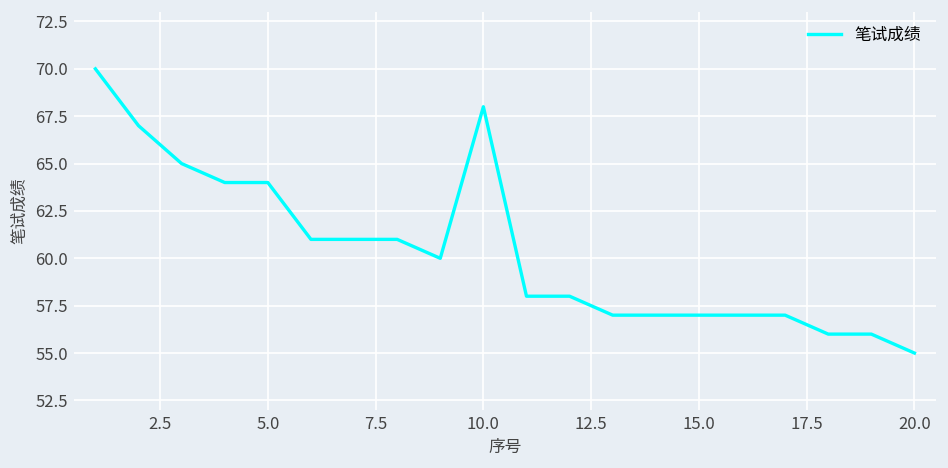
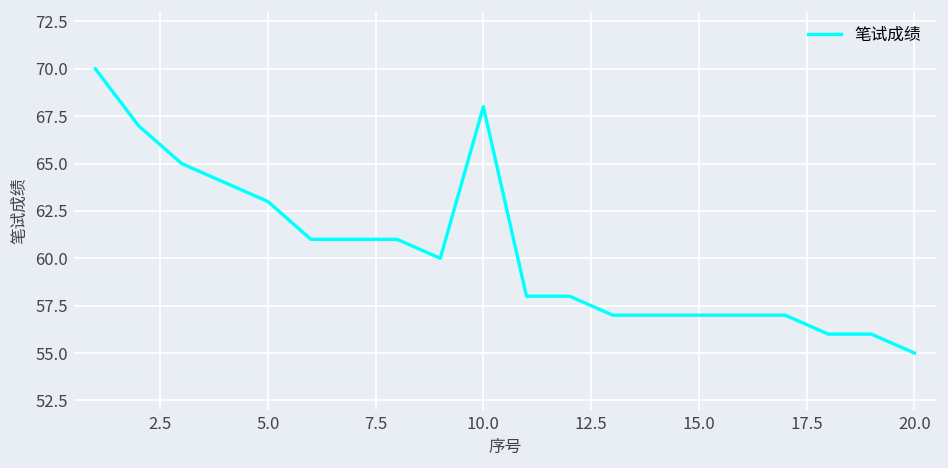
5.0: 64 -> 63
